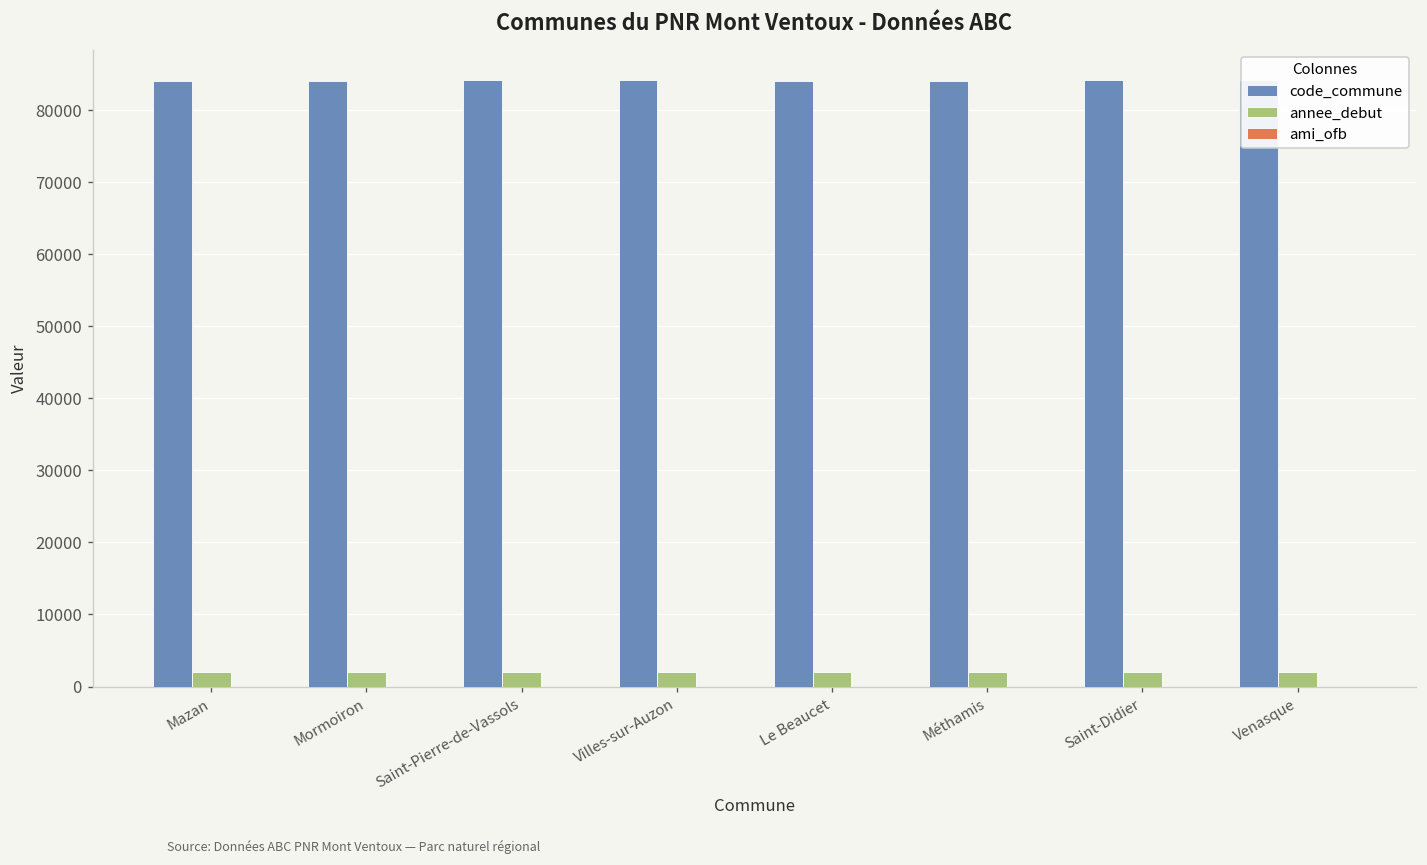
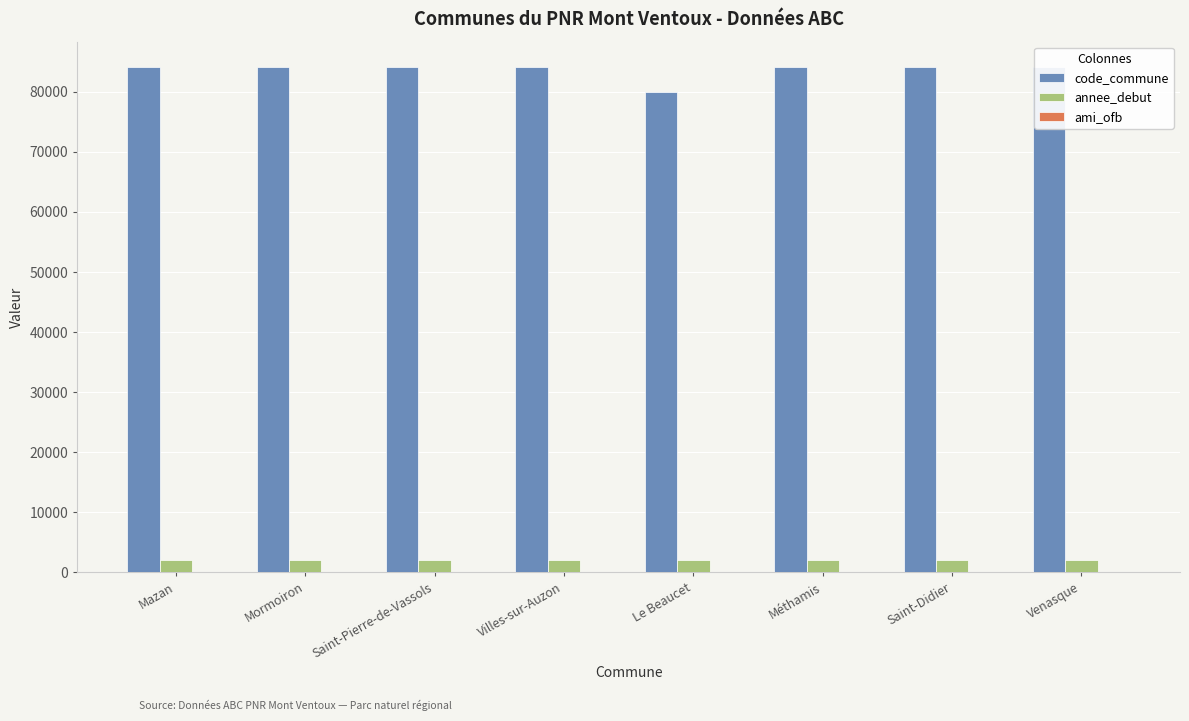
code_commune, Le Beaucet: 84000 -> 80000
